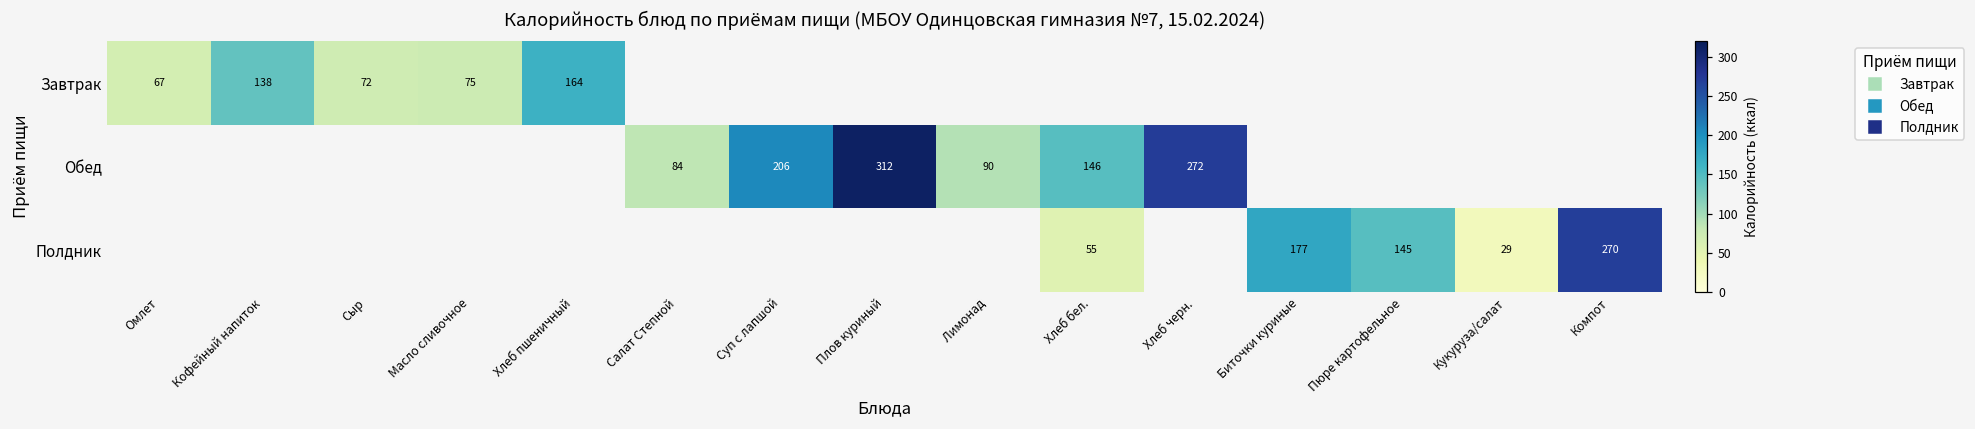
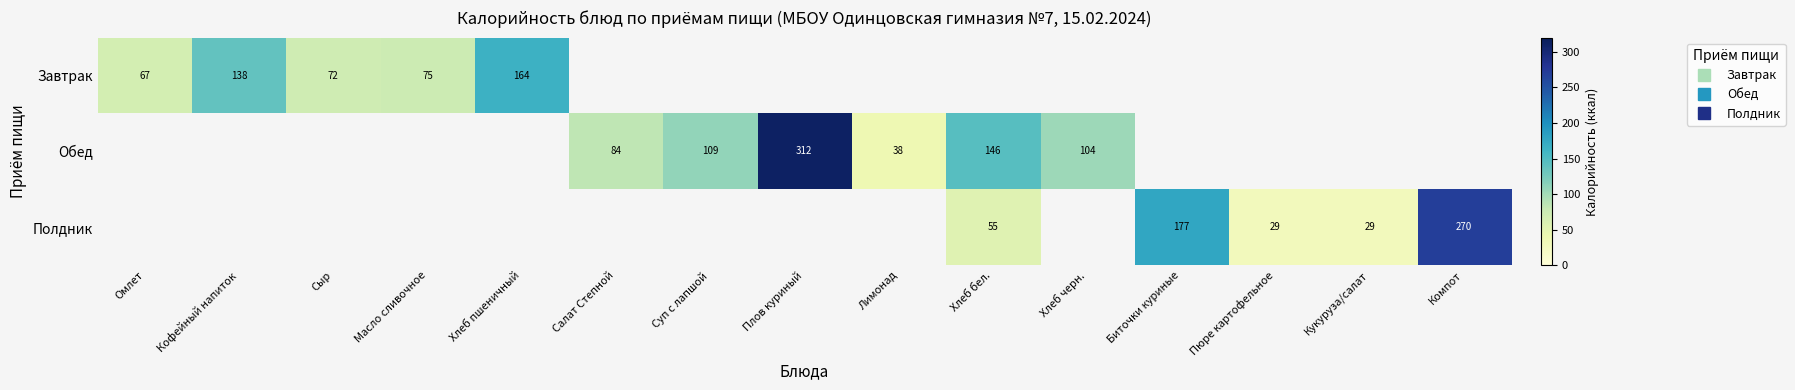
Обед, Суп с лапшой: 206 -> 109
Обед, Лимонад: 90 -> 38
Обед, Хлеб черн.: 272 -> 104
Полдник, Пюре картофельное: 145 -> 29
